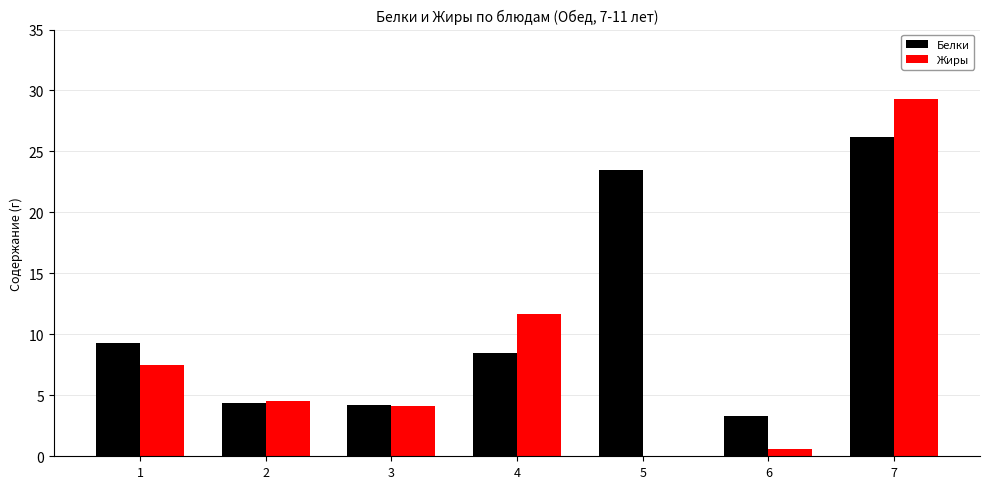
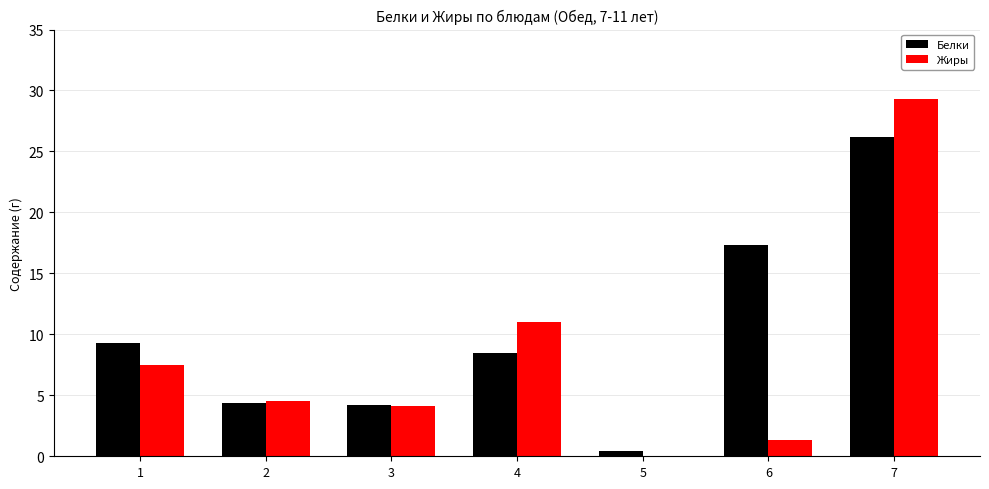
Жиры, 4: 11.7 -> 11.0
Белки, 5: 23.5 -> 0.4
Белки, 6: 3.3 -> 17.3
Жиры, 6: 0.6 -> 1.3
